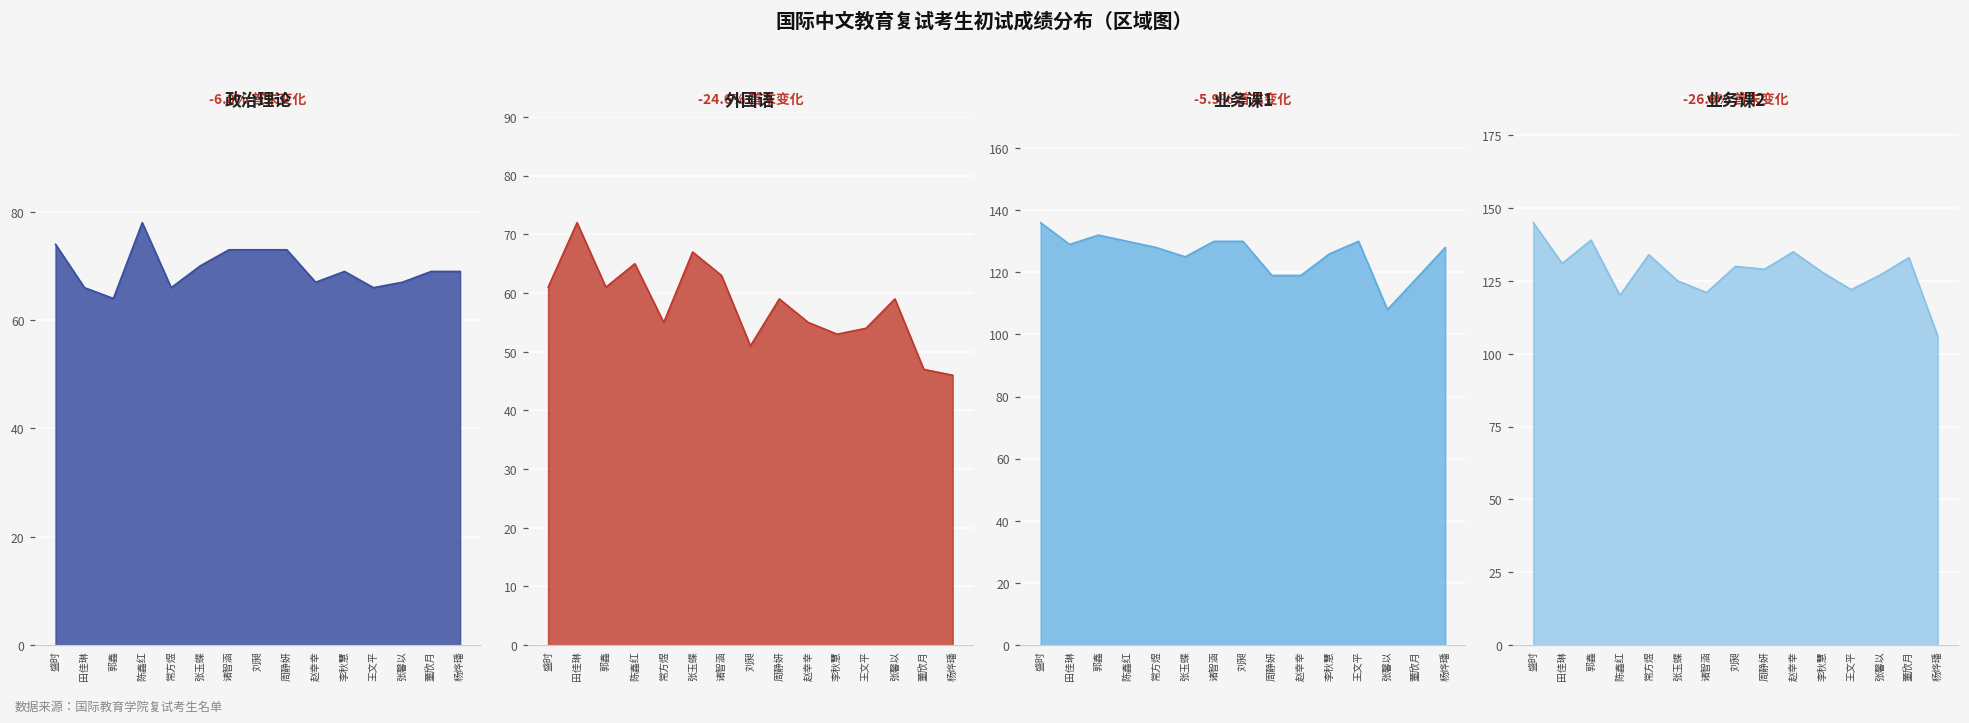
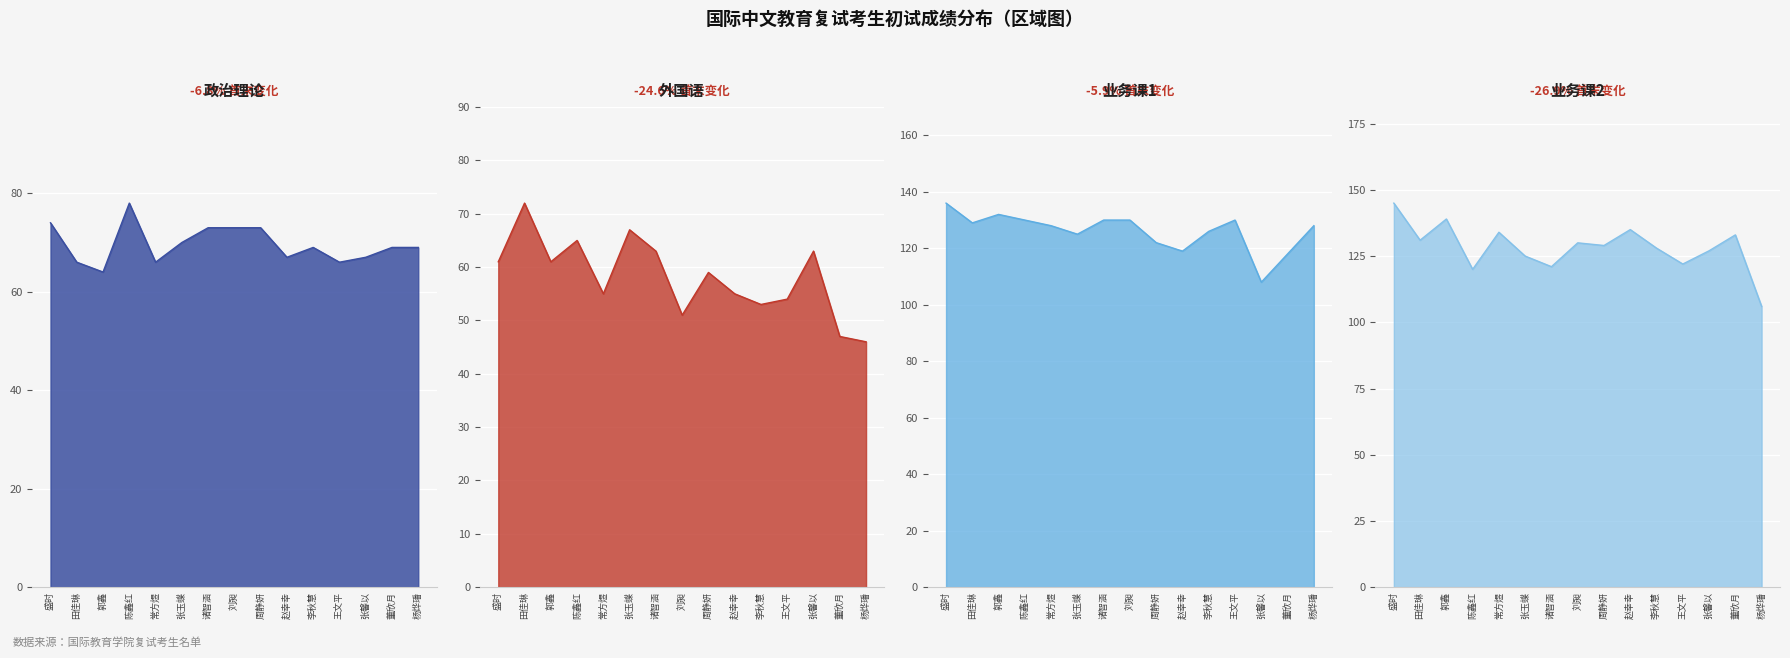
外国语, 张馨以: 59 -> 63
业务课1, 周静妍: 119 -> 122
